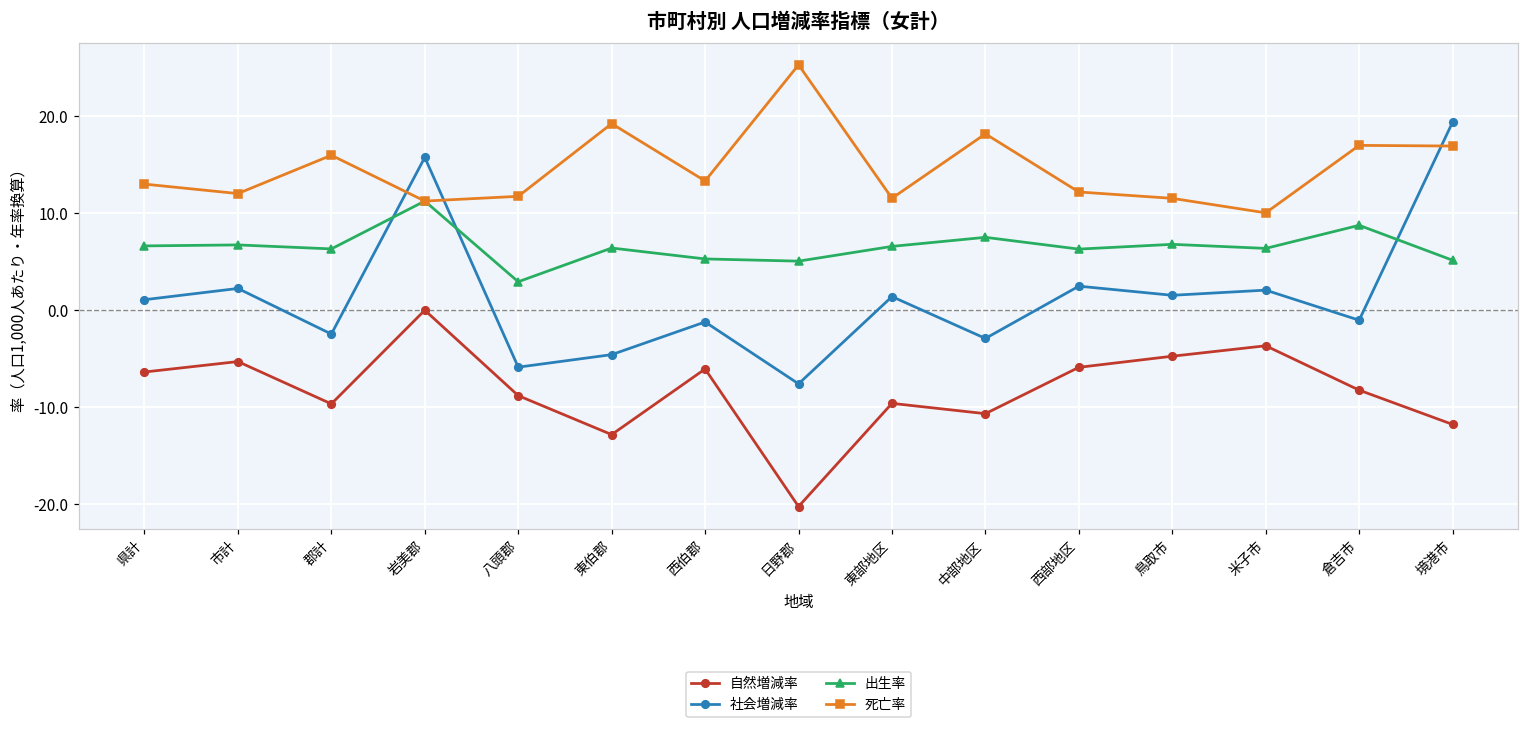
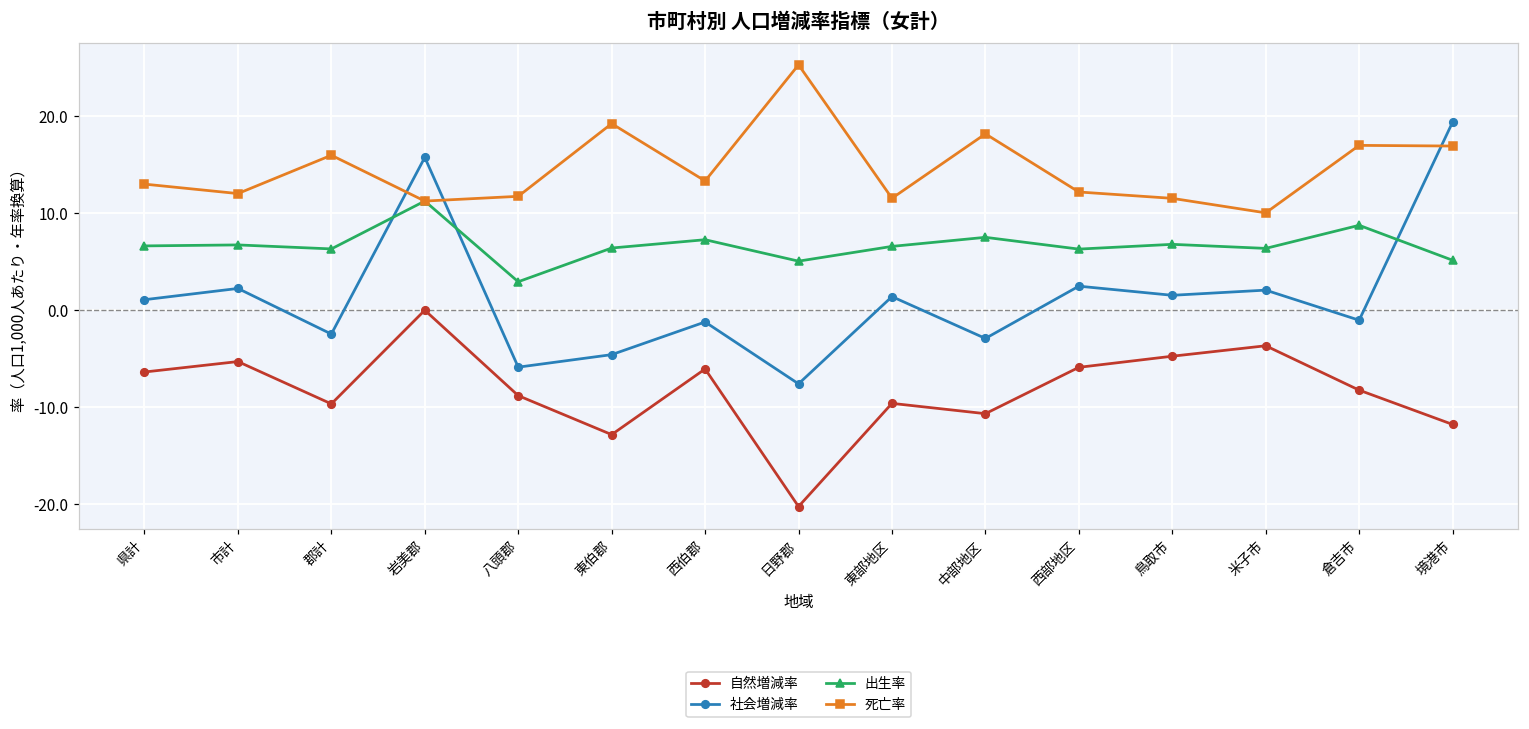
出生率, 西伯郡: 5 -> 7
